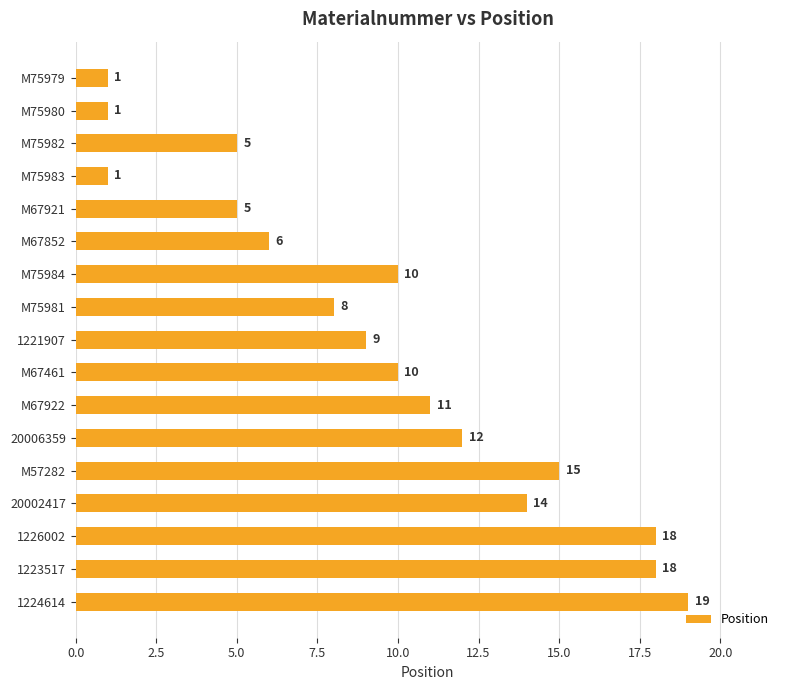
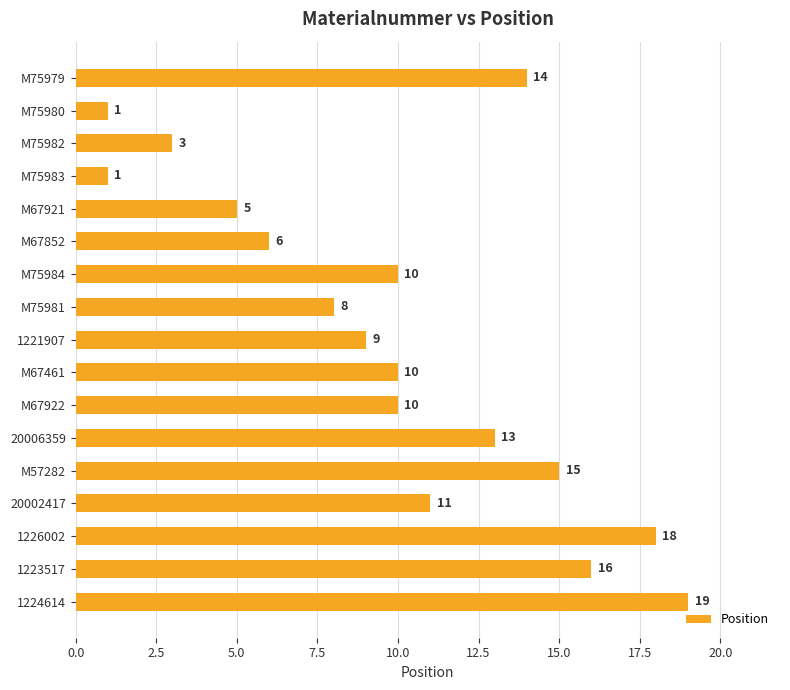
M75979: 1 -> 14
M75982: 5 -> 3
M67922: 11 -> 10
20006359: 12 -> 13
20002417: 14 -> 11
1223517: 18 -> 16
